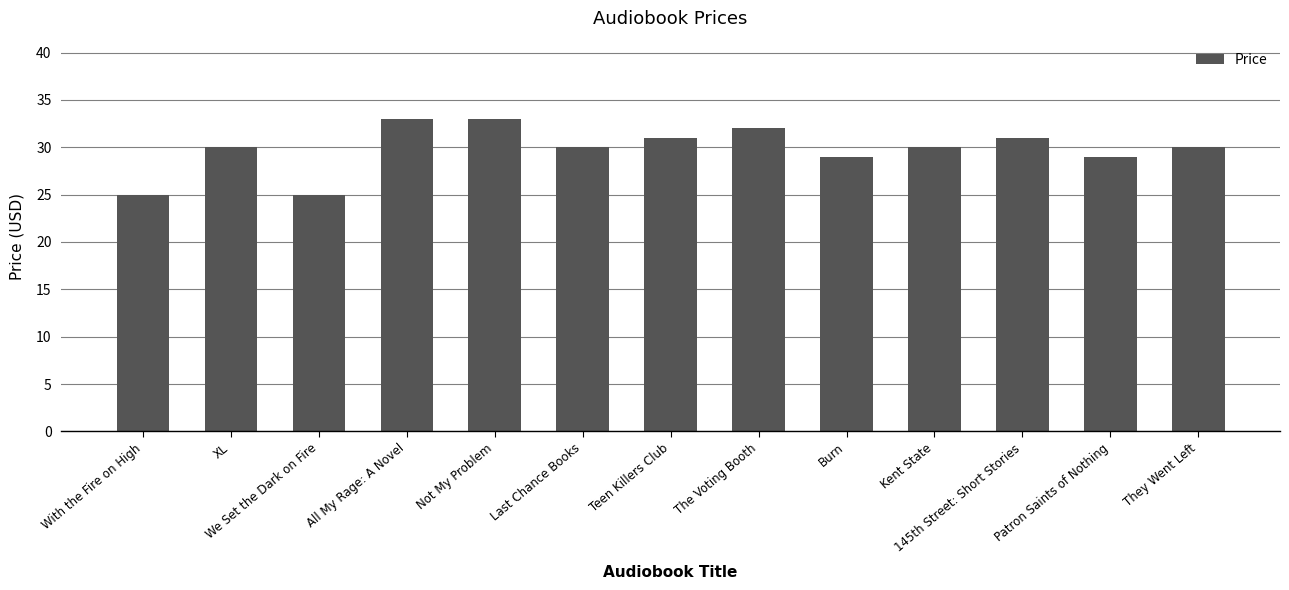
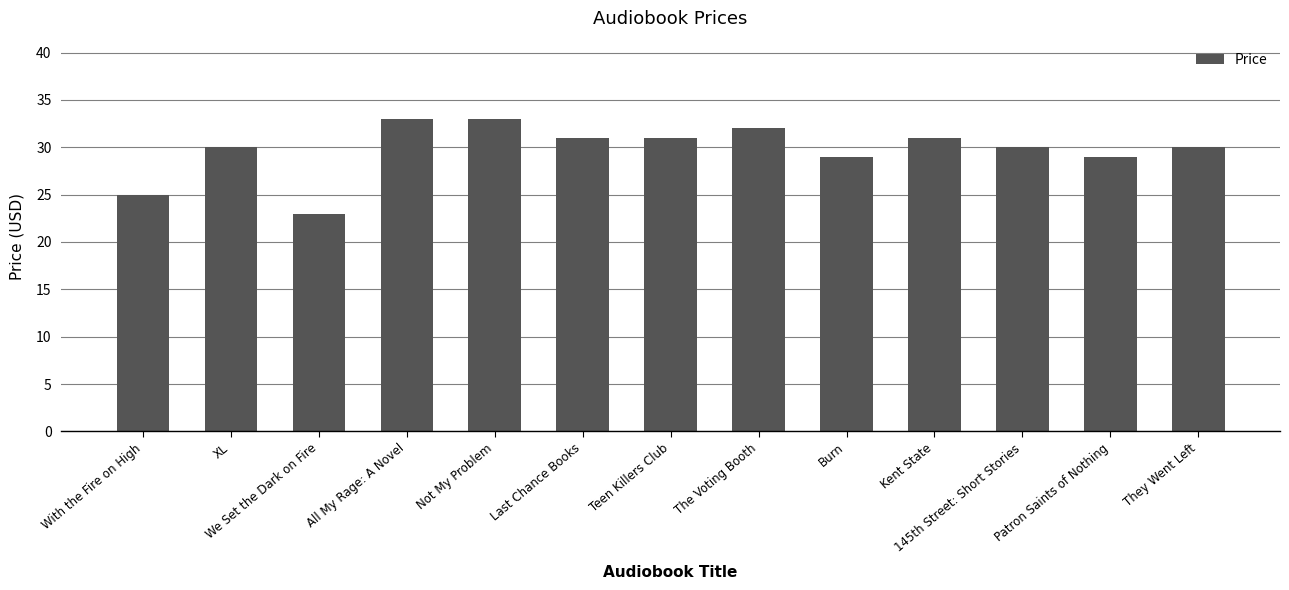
We Set the Dark on Fire: 25 -> 23
Last Chance Books: 30 -> 31
Kent State: 30 -> 31
145th Street: Short Stories: 31 -> 30
